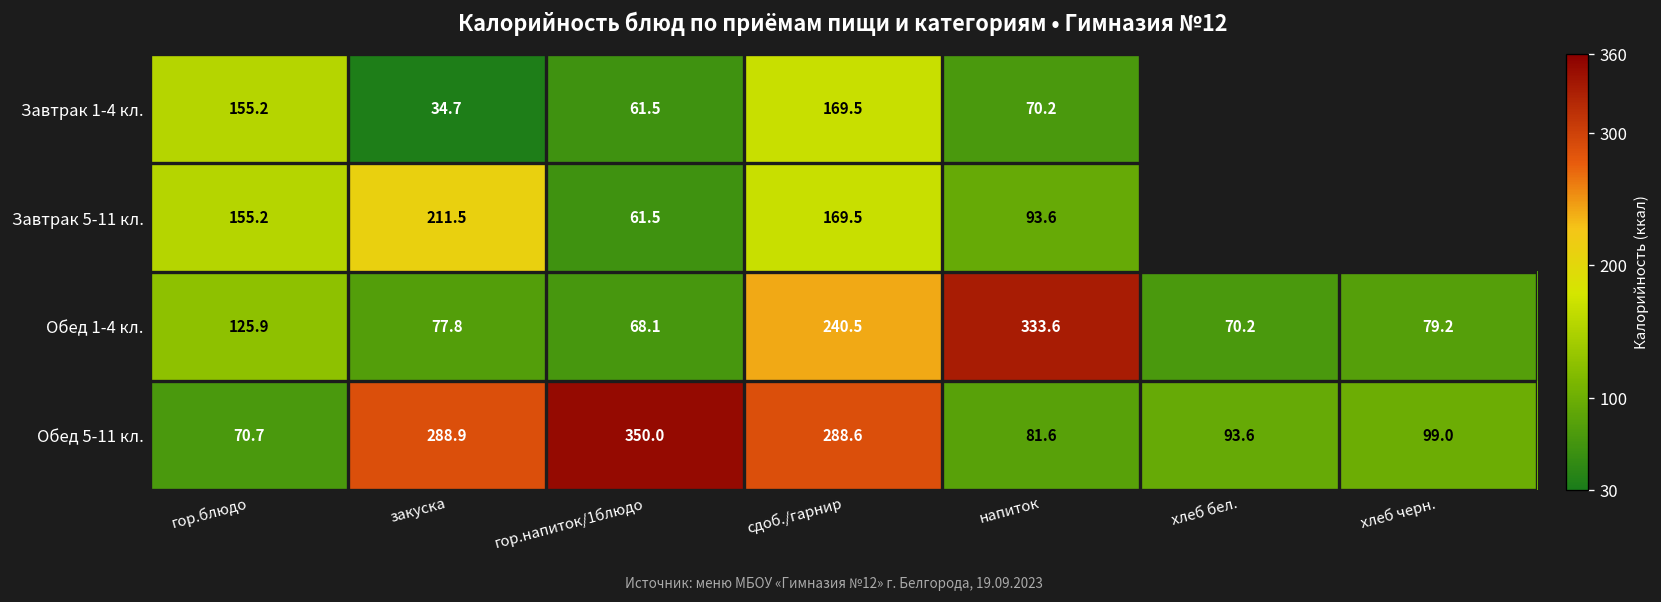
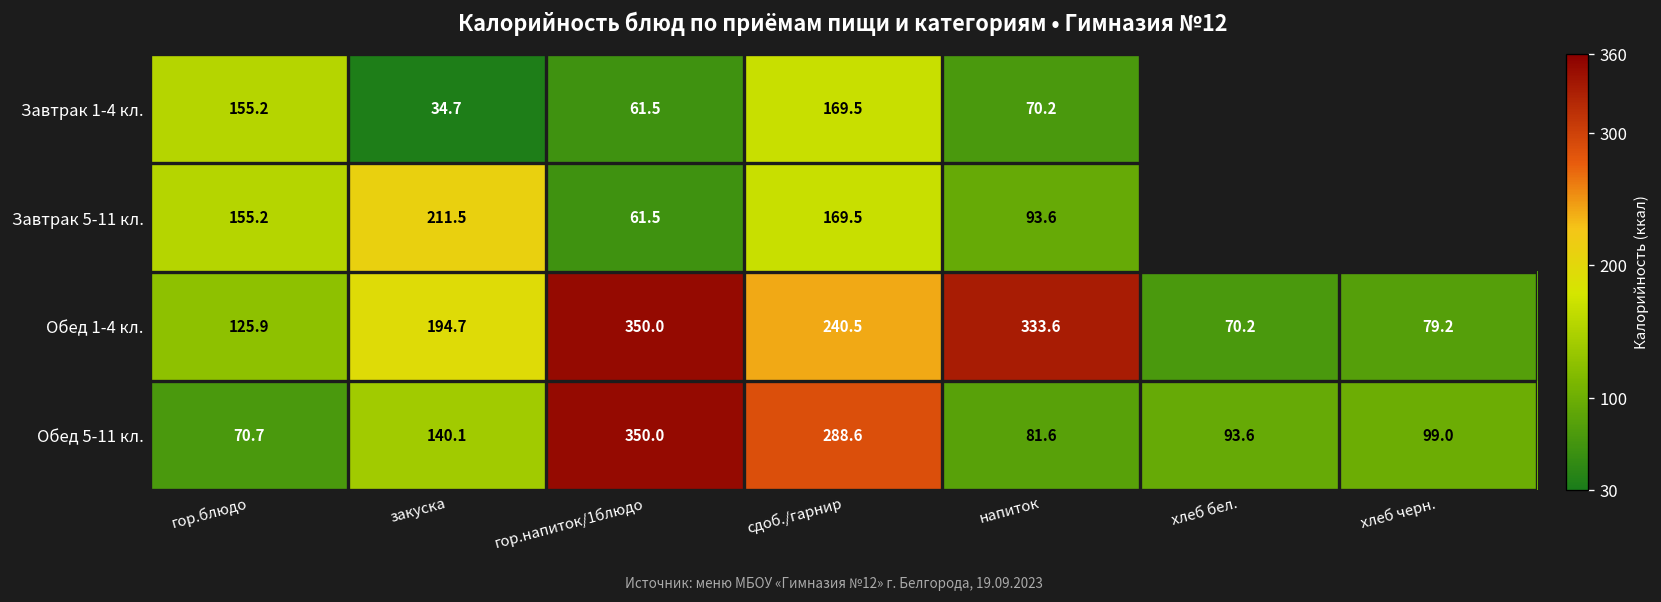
Обед 1-4 кл., закуска: 77.8 -> 194.7
Обед 1-4 кл., гор.напиток/1блюдо: 68.1 -> 350.0
Обед 5-11 кл., закуска: 288.9 -> 140.1
